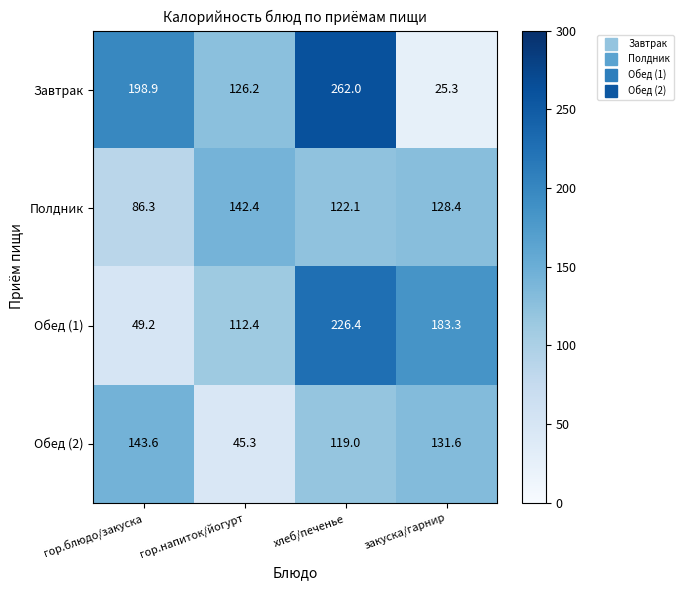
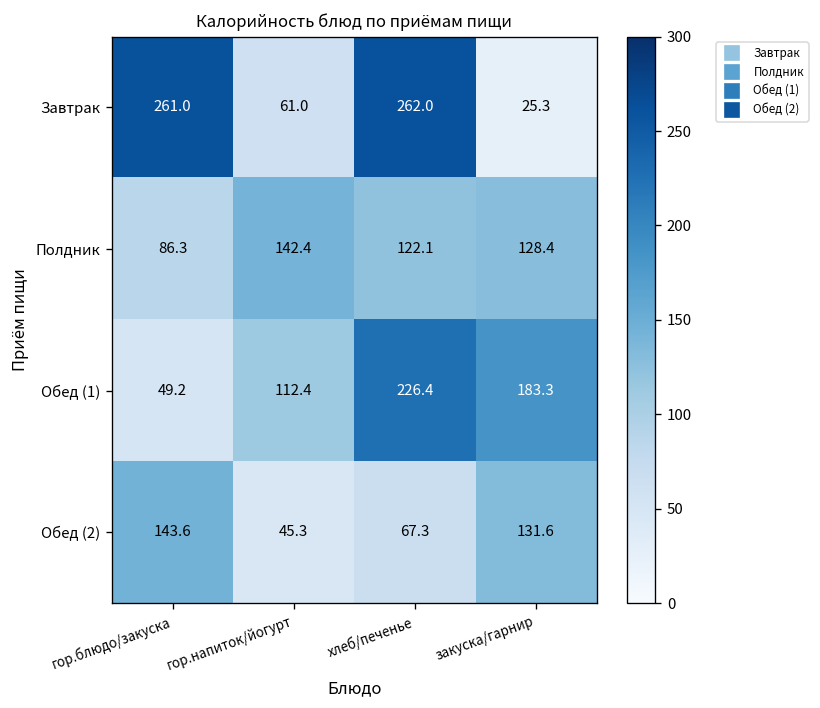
Завтрак, гор.блюдо/закуска: 198.9 -> 261.0
Завтрак, гор.напиток/йогурт: 126.2 -> 61.0
Обед (2), хлеб/печенье: 119.0 -> 67.3
